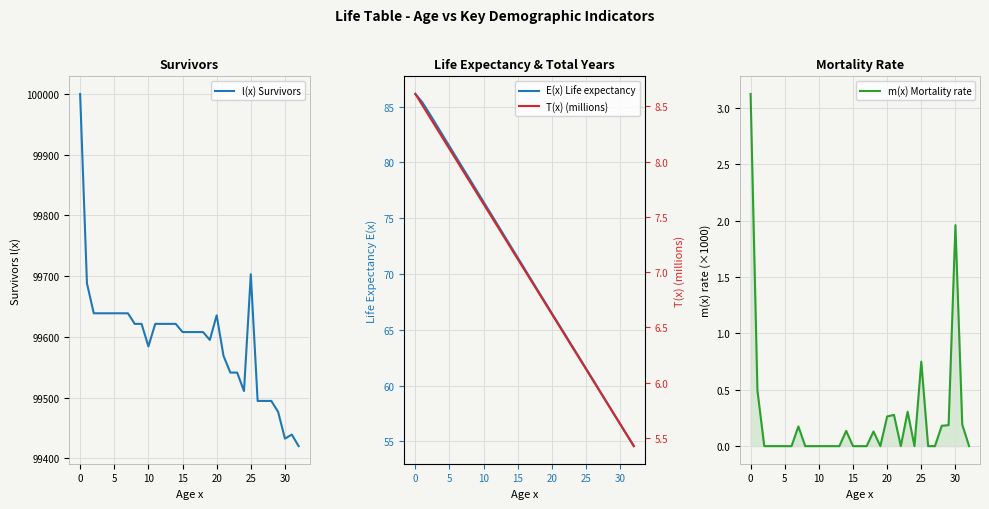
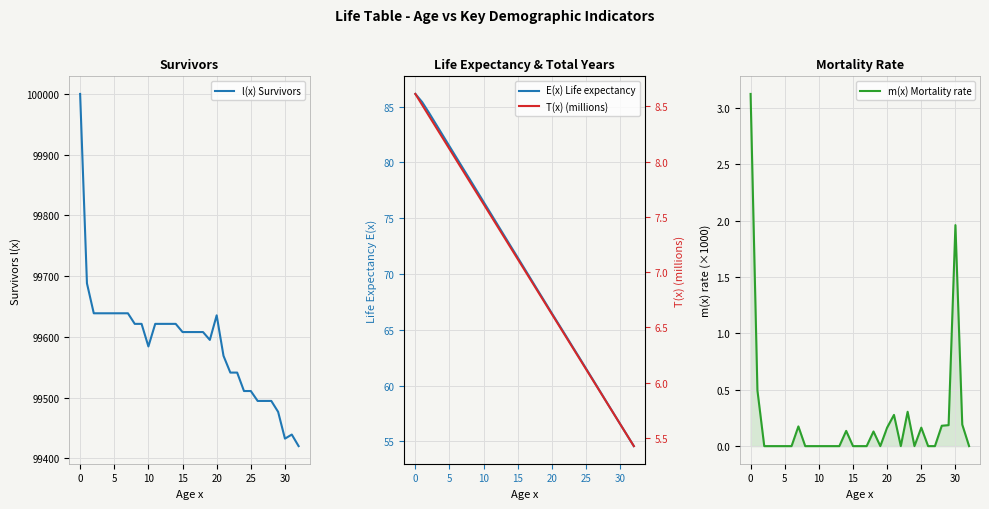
Survivors, 25: 99700 -> 99510
Mortality Rate, 20: 0.26 -> 0.16
Mortality Rate, 25: 0.75 -> 0.16
